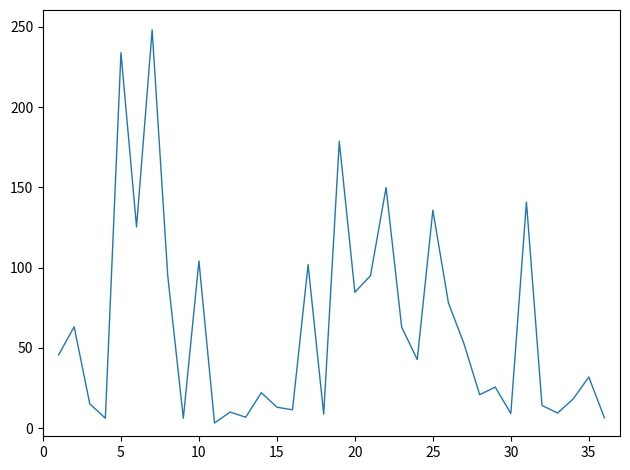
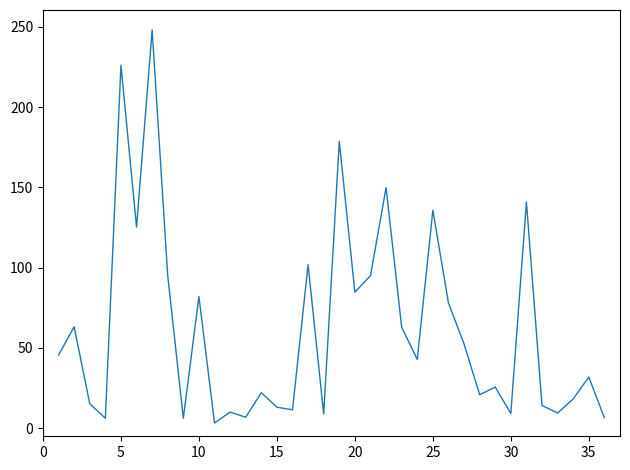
5: 234 -> 226
10: 104 -> 82
